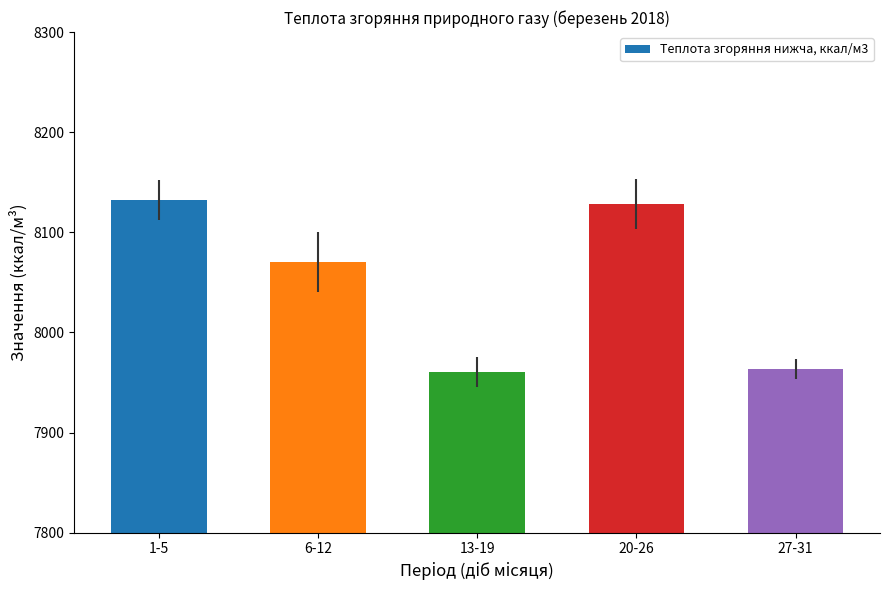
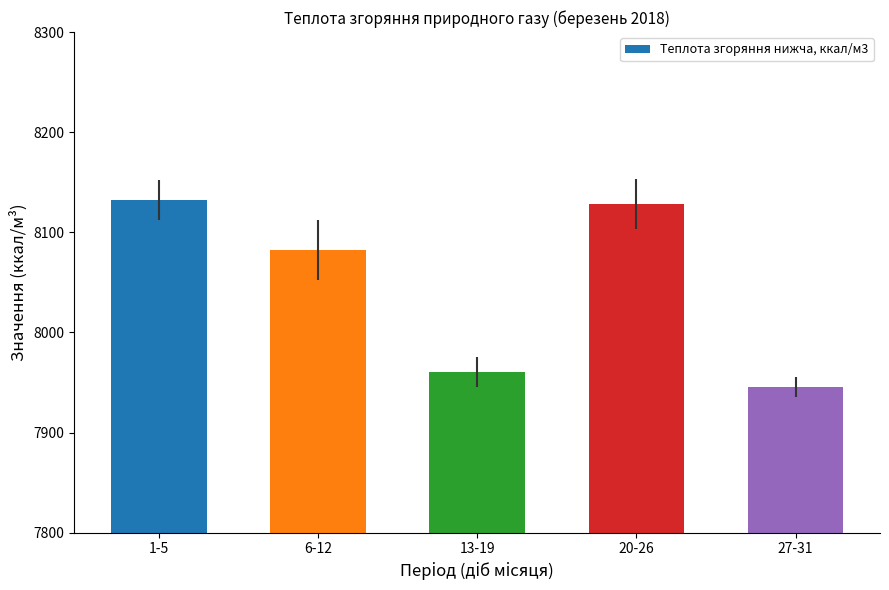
6-12: 8071 -> 8083
27-31: 7963 -> 7946
